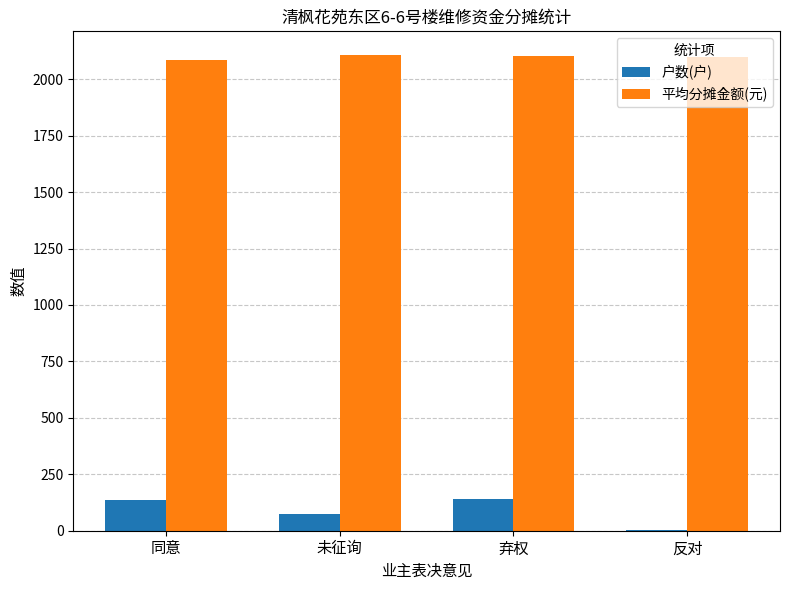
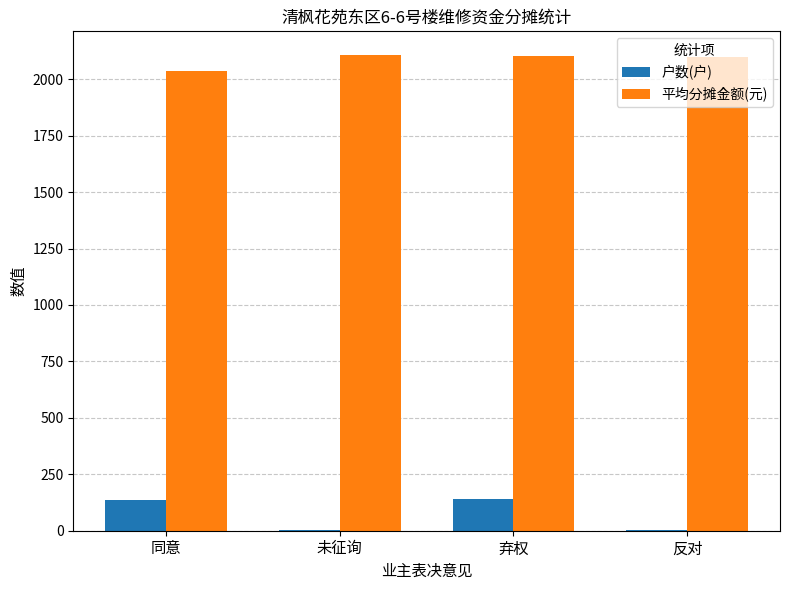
平均分摊金额(元), 同意: 2090 -> 2040
户数(户), 未征询: 70 -> 10
